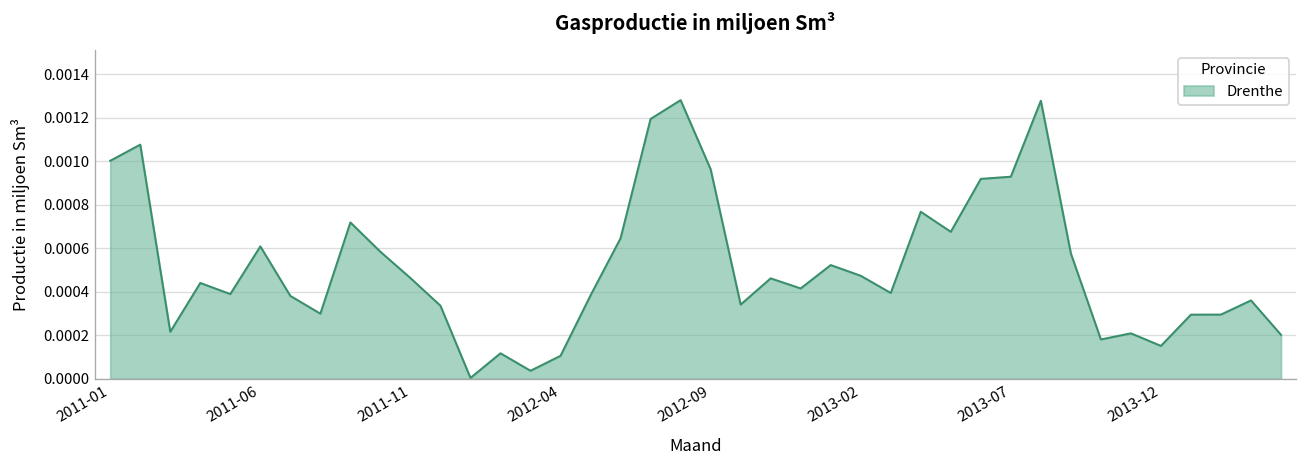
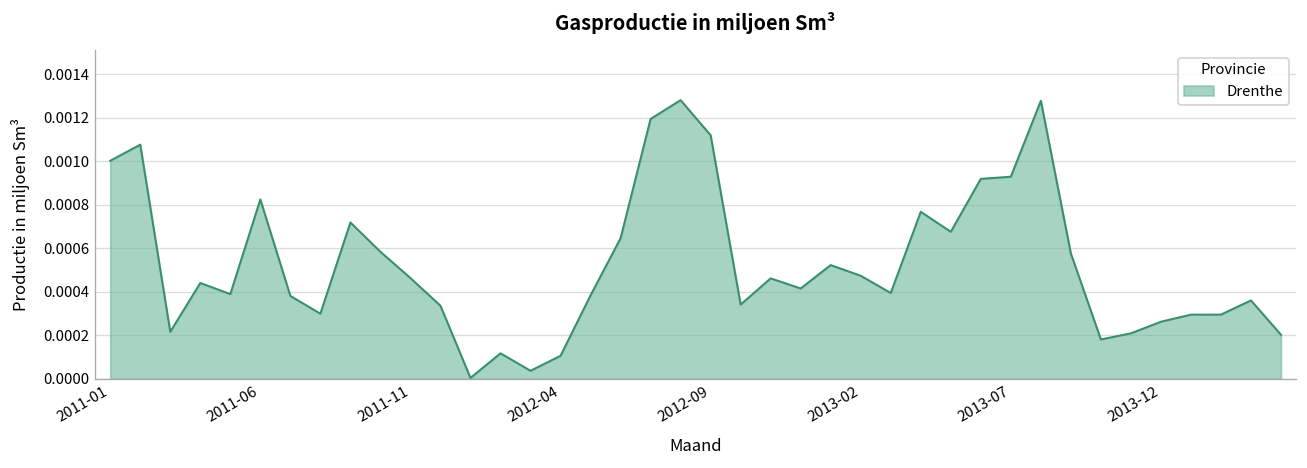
2011-06: 0.00061 -> 0.00082
2012-09: 0.00096 -> 0.00112
2013-12: 0.00015 -> 0.00026
